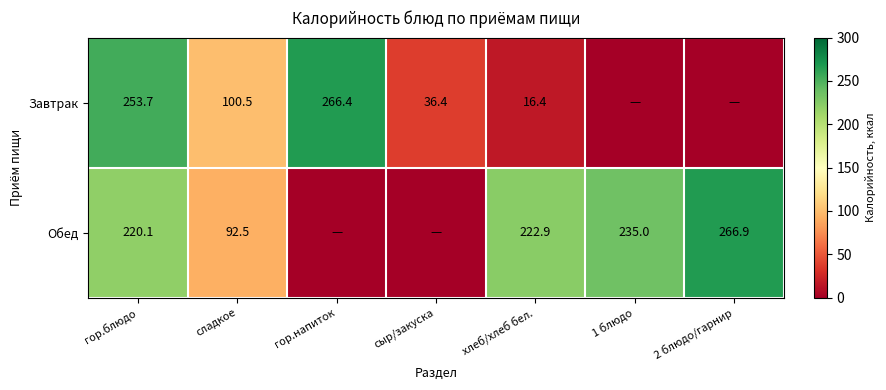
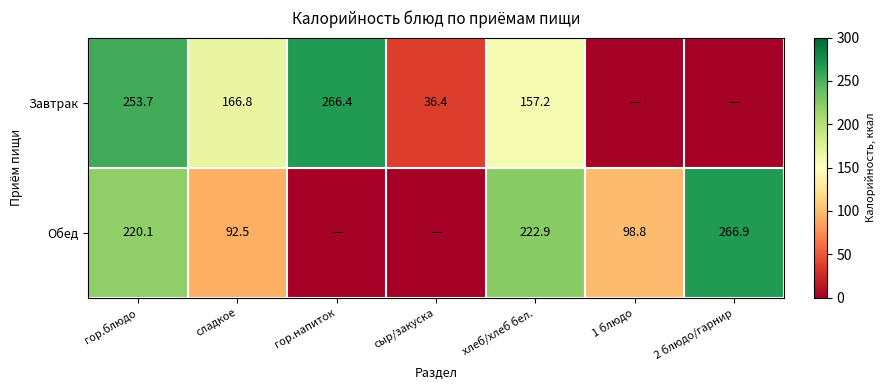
Завтрак, сладкое: 100.5 -> 166.8
Завтрак, хлеб/хлеб бел.: 16.4 -> 157.2
Обед, 1 блюдо: 235.0 -> 98.8
